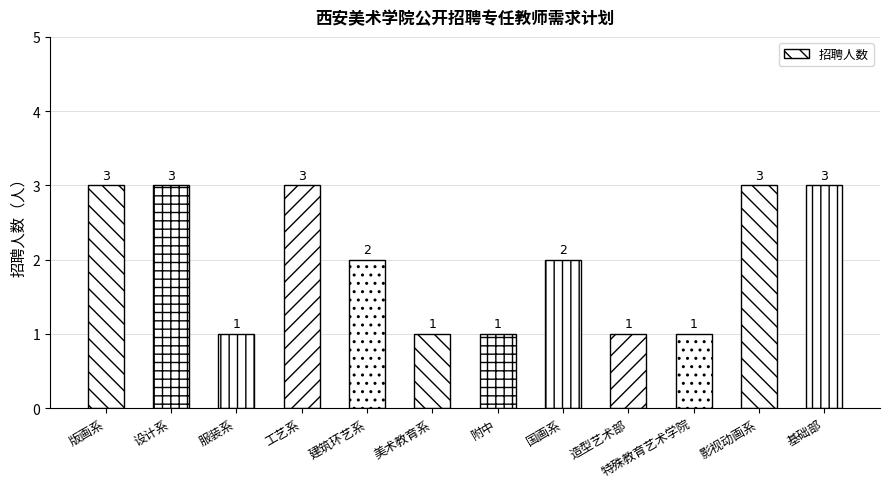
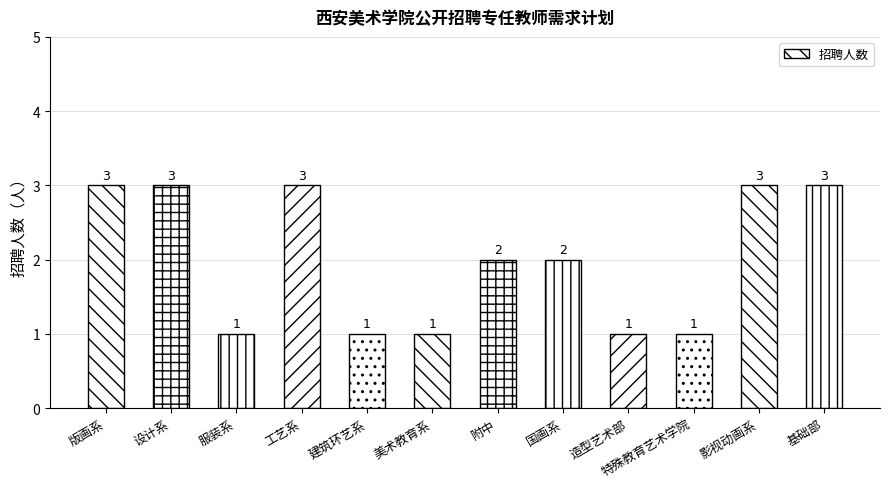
建筑环艺系: 2 -> 1
附中: 1 -> 2
